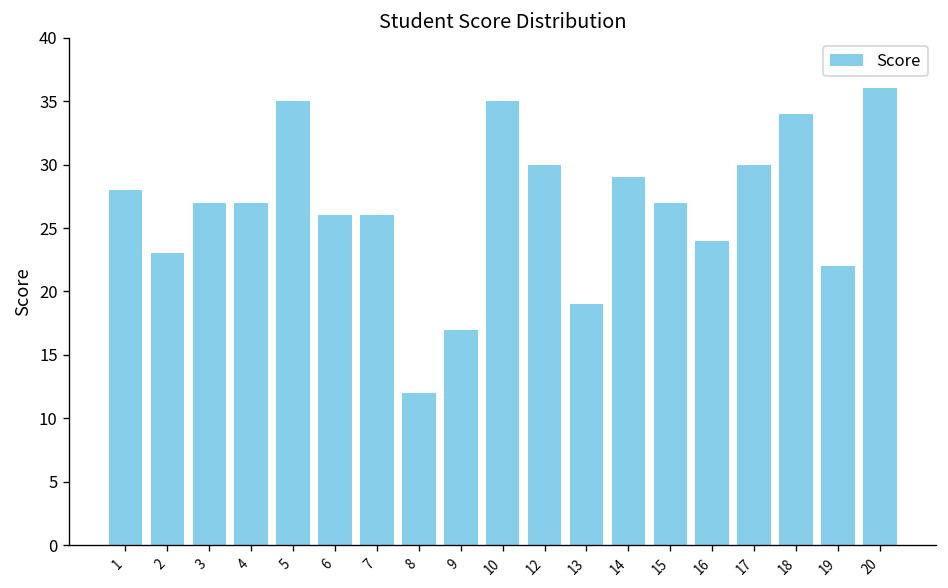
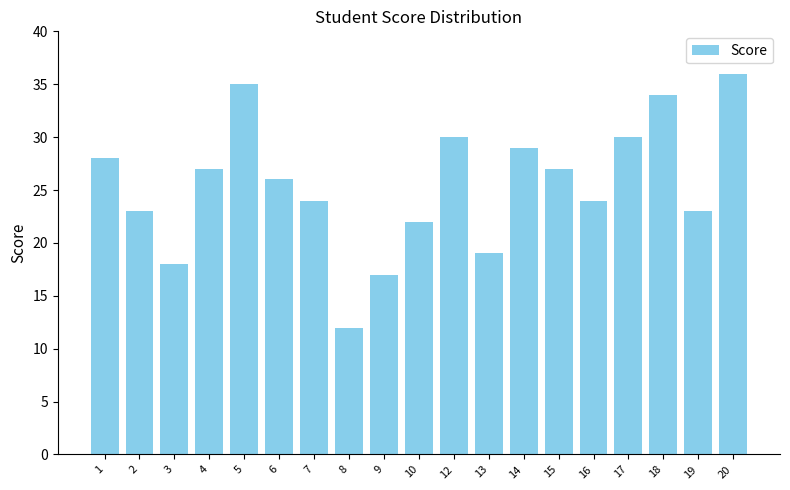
3: 27 -> 18
7: 26 -> 24
10: 35 -> 22
19: 22 -> 23
